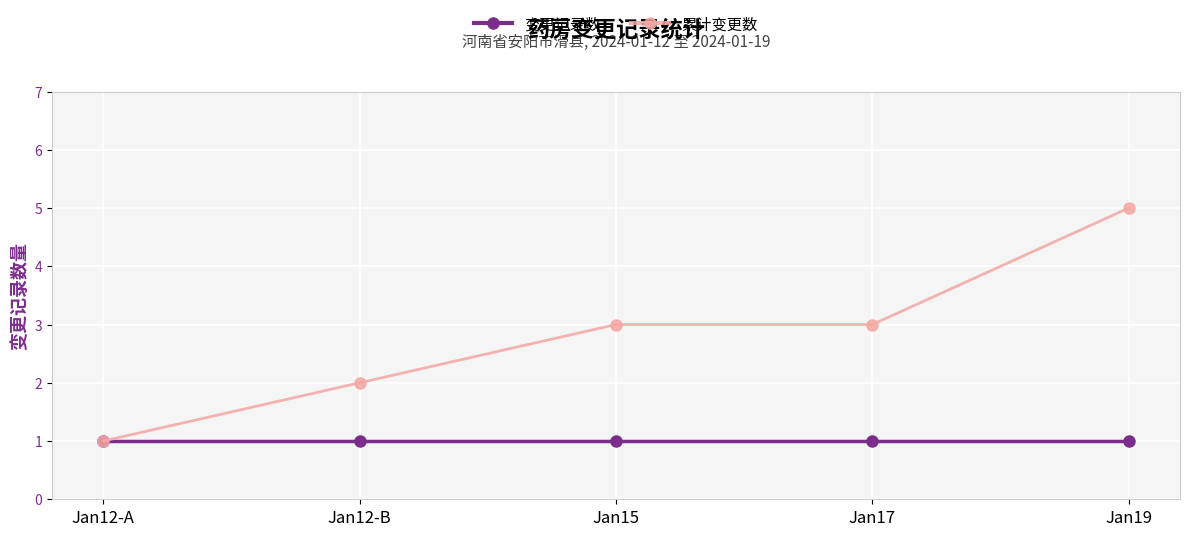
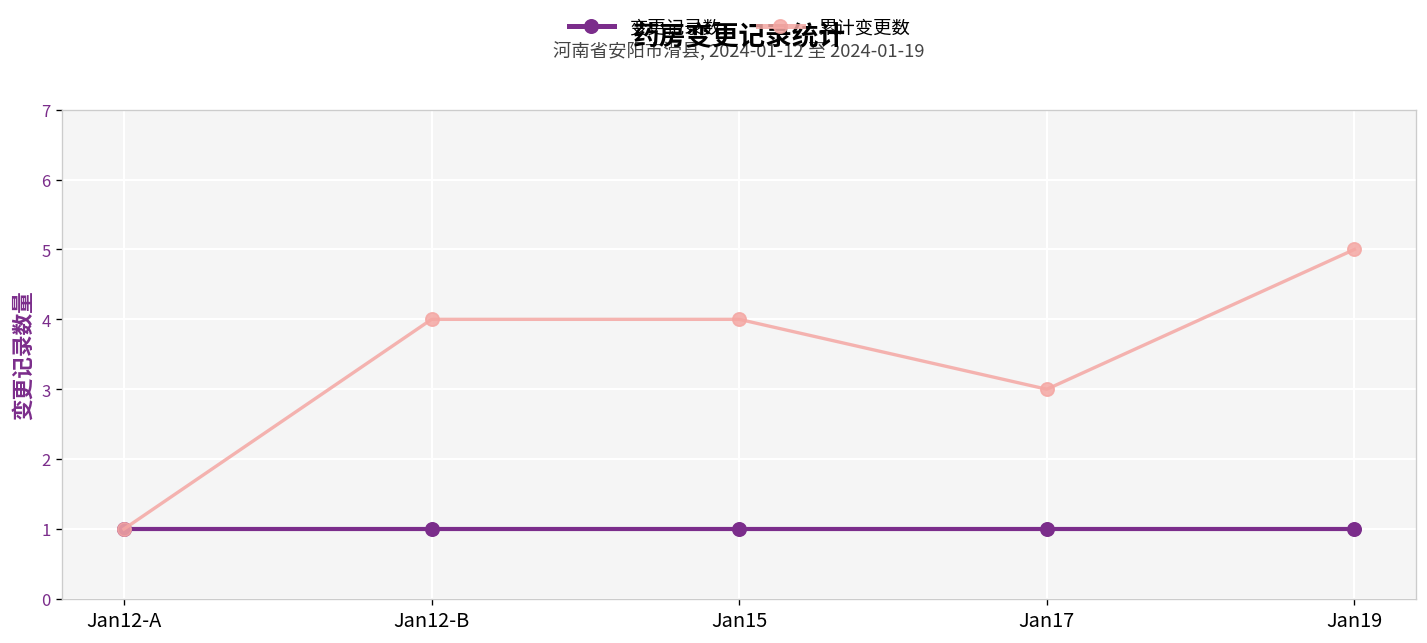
累计变更数, Jan12-B: 2 -> 4
累计变更数, Jan15: 3 -> 4
